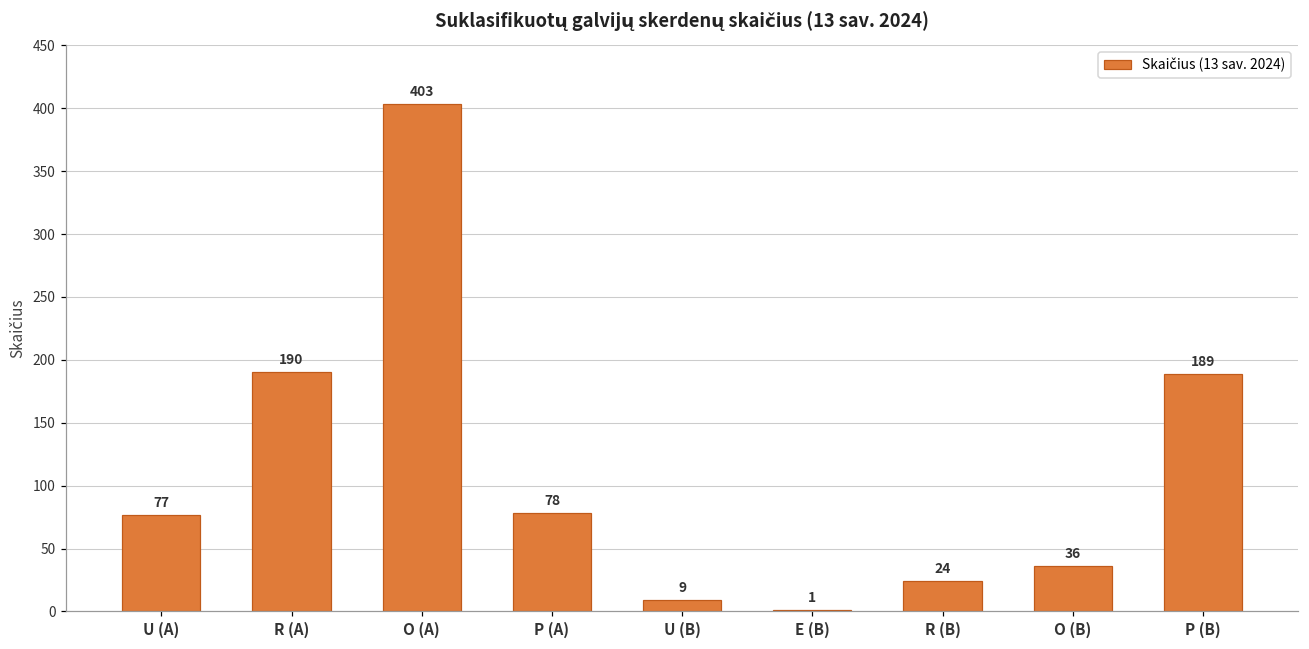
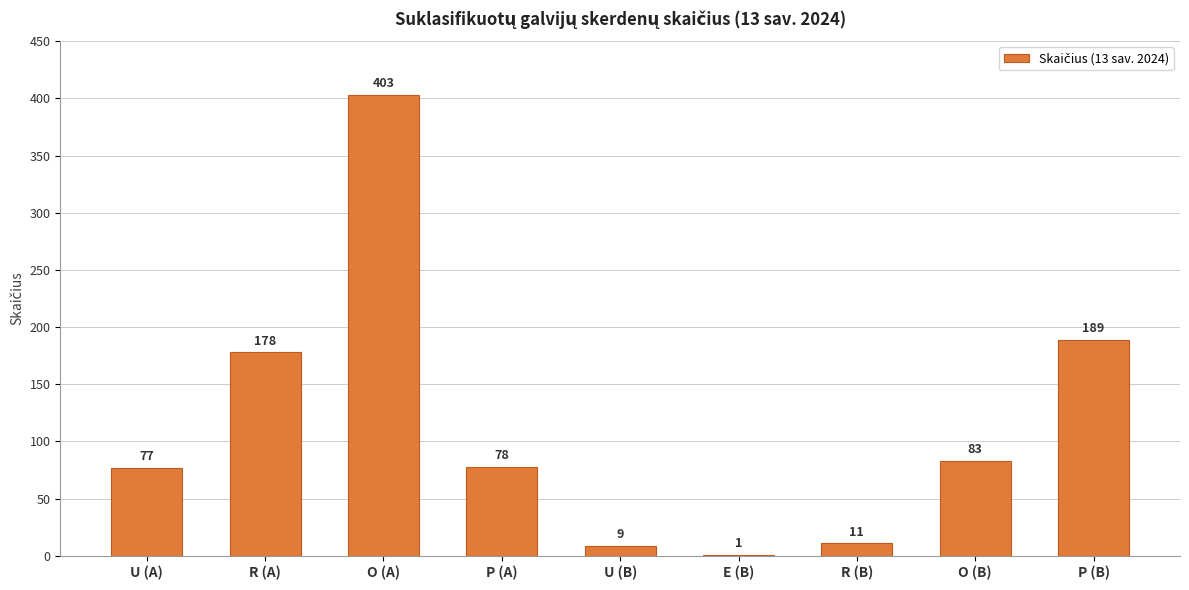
R (A): 190 -> 178
R (B): 24 -> 11
O (B): 36 -> 83
